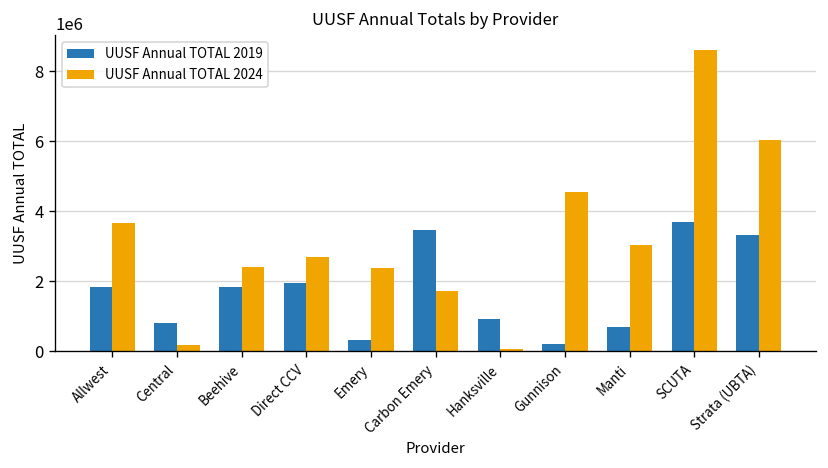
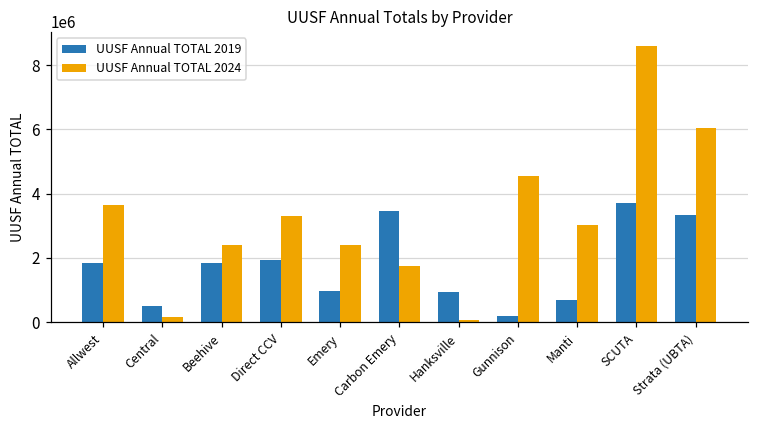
UUSF Annual TOTAL 2019, Central: 800000 -> 500000
UUSF Annual TOTAL 2024, Direct CCV: 2700000 -> 3300000
UUSF Annual TOTAL 2019, Emery: 300000 -> 1000000
